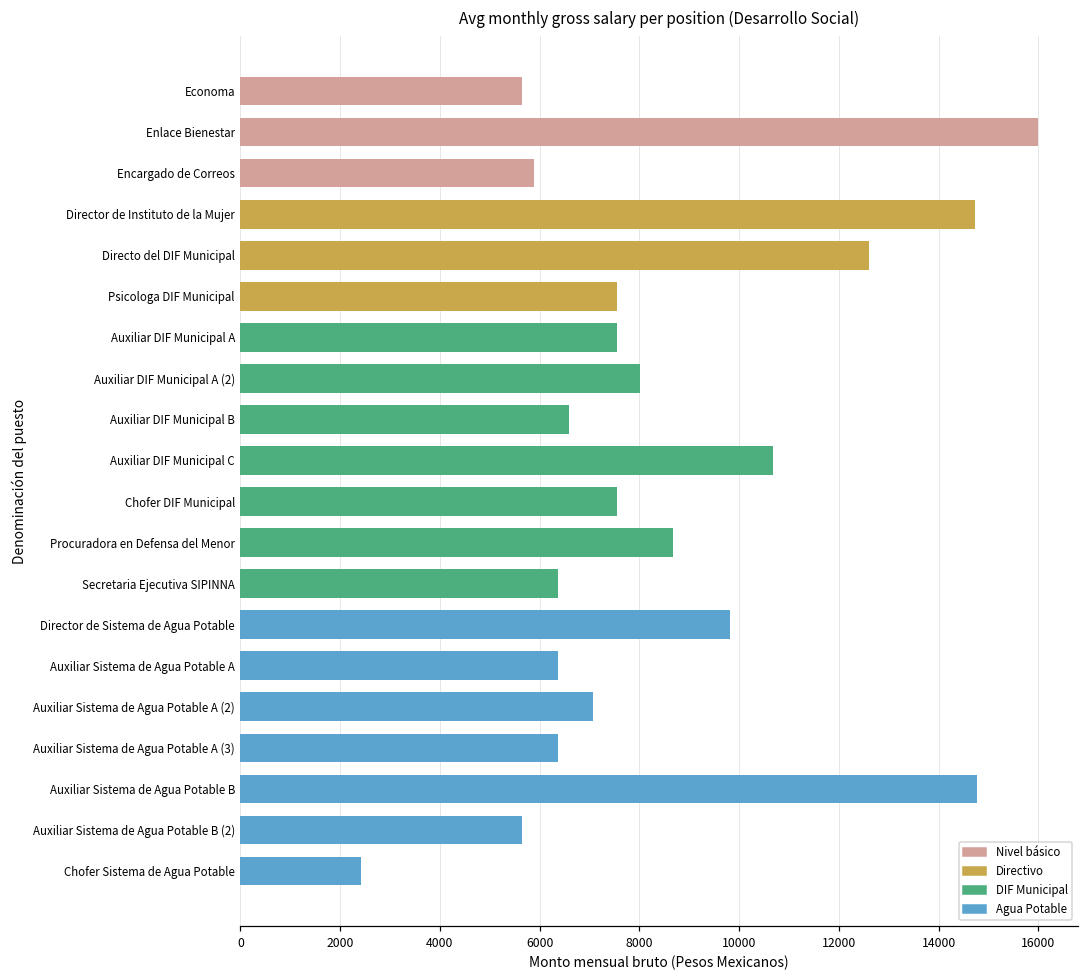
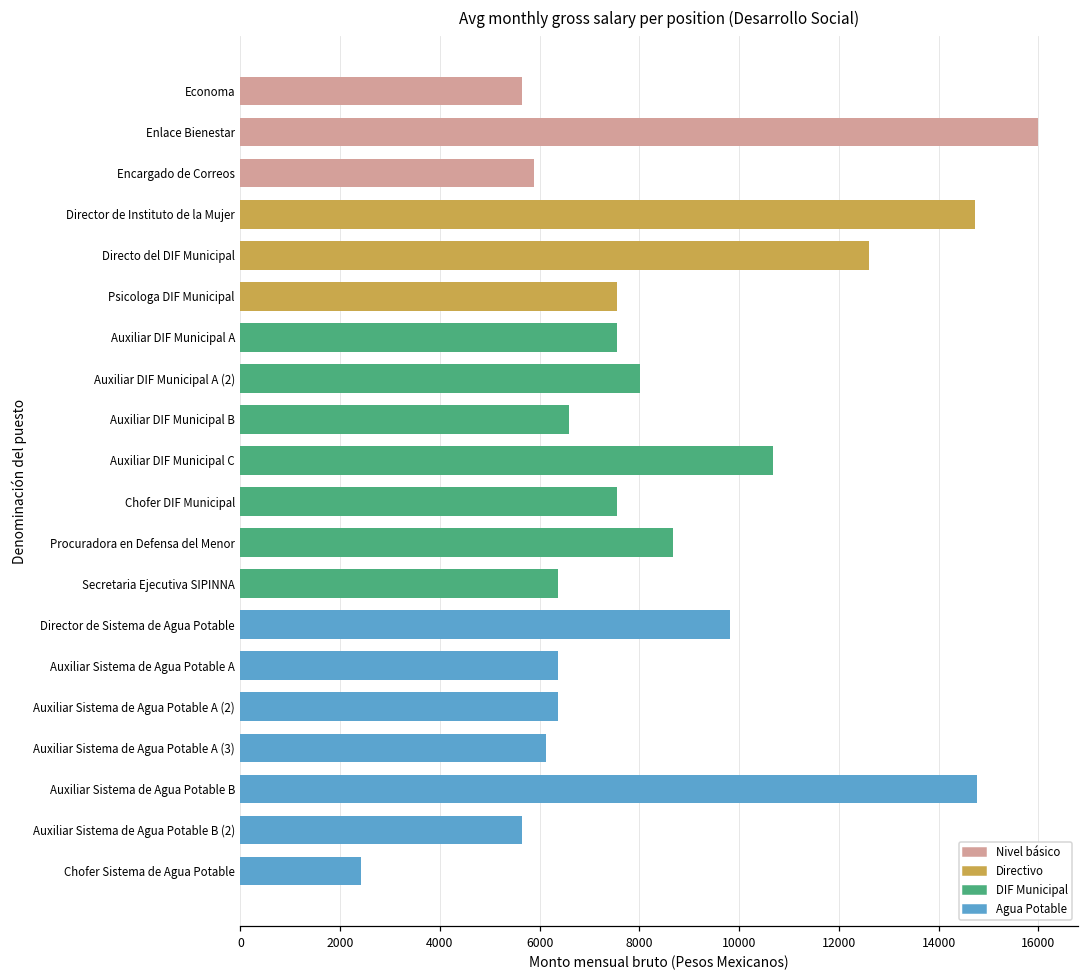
Auxiliar Sistema de Agua Potable A (2): 7100 -> 6400
Auxiliar Sistema de Agua Potable A (3): 6400 -> 6100
